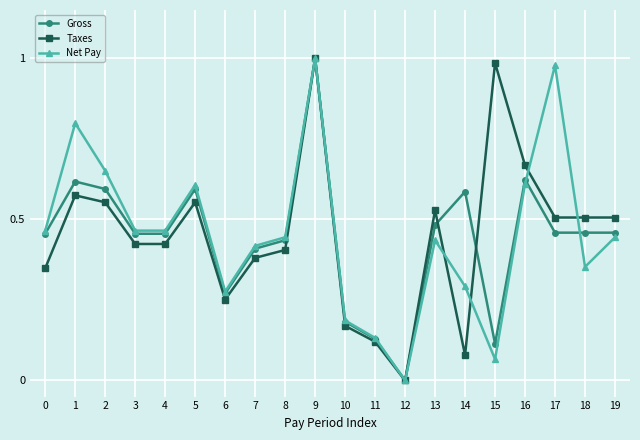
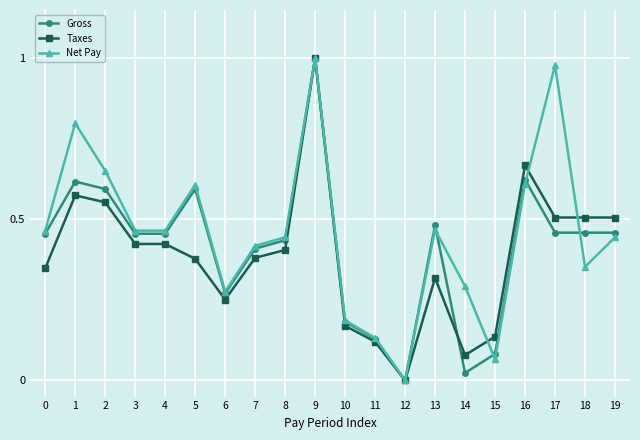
Taxes, 5: 0.55 -> 0.38
Taxes, 13: 0.53 -> 0.32
Net Pay, 13: 0.44 -> 0.47
Gross, 14: 0.59 -> 0.02
Gross, 15: 0.11 -> 0.08
Taxes, 15: 0.99 -> 0.14
